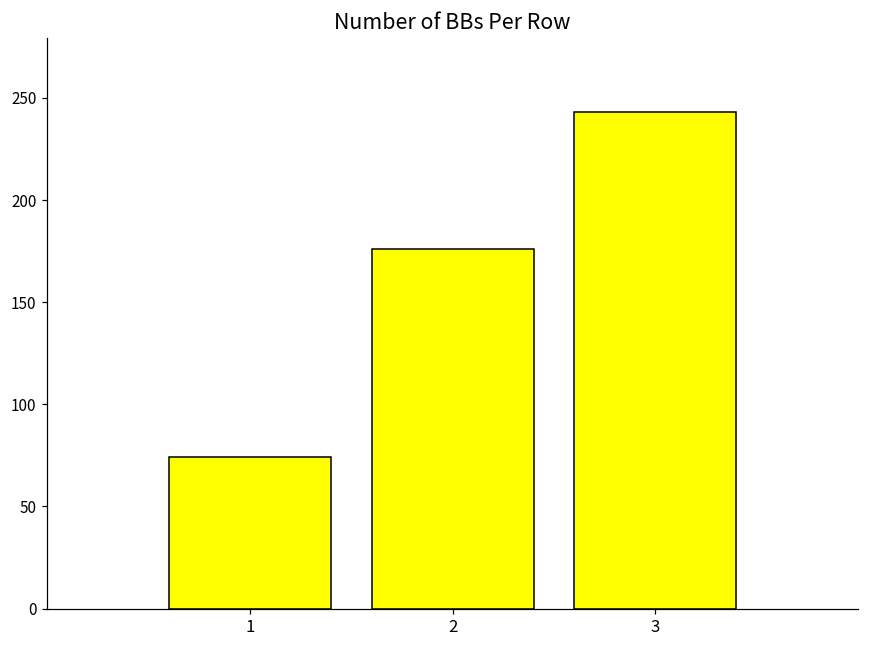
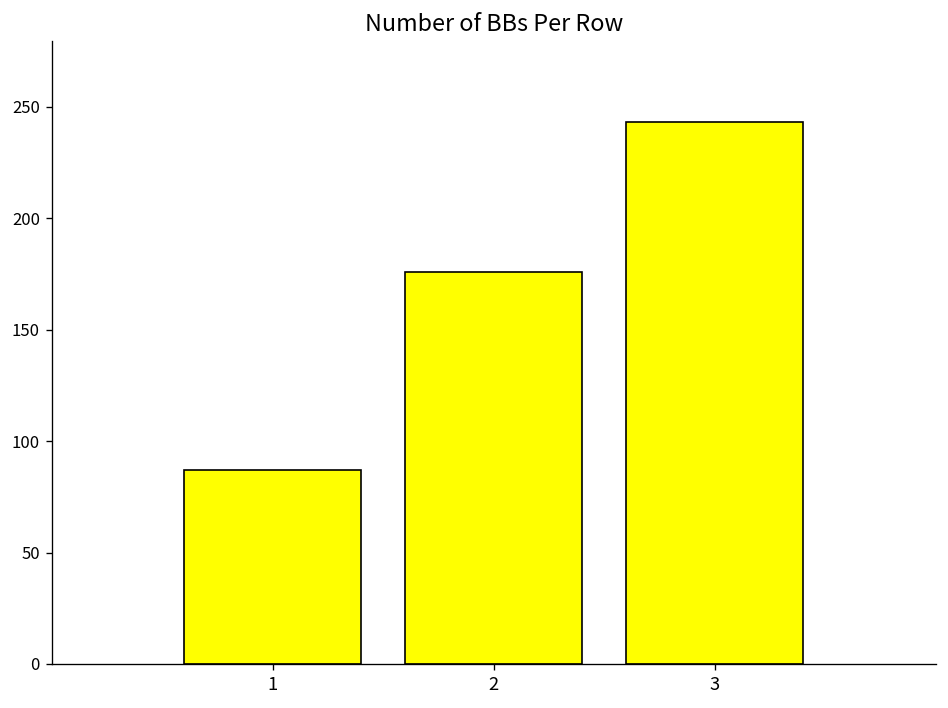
1: 74 -> 87
